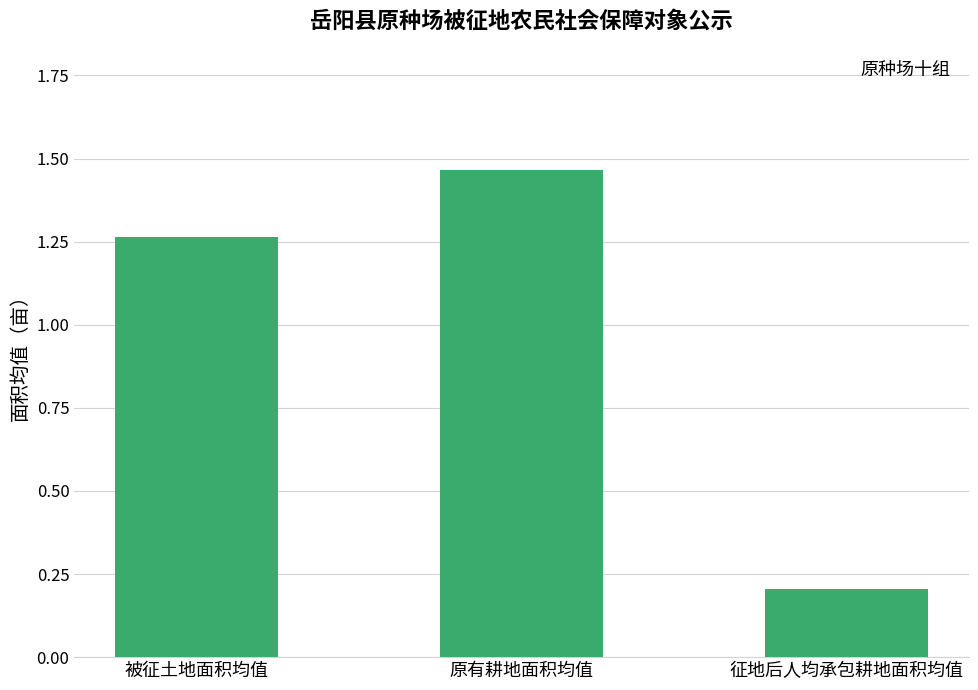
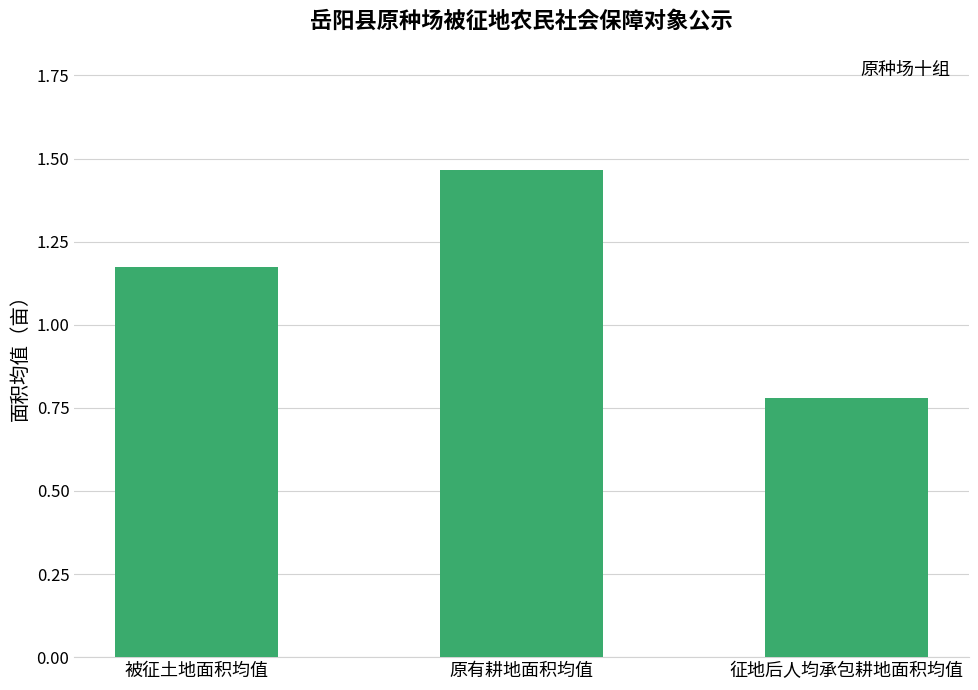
被征土地面积均值: 1.26 -> 1.18
征地后人均承包耕地面积均值: 0.20 -> 0.78
